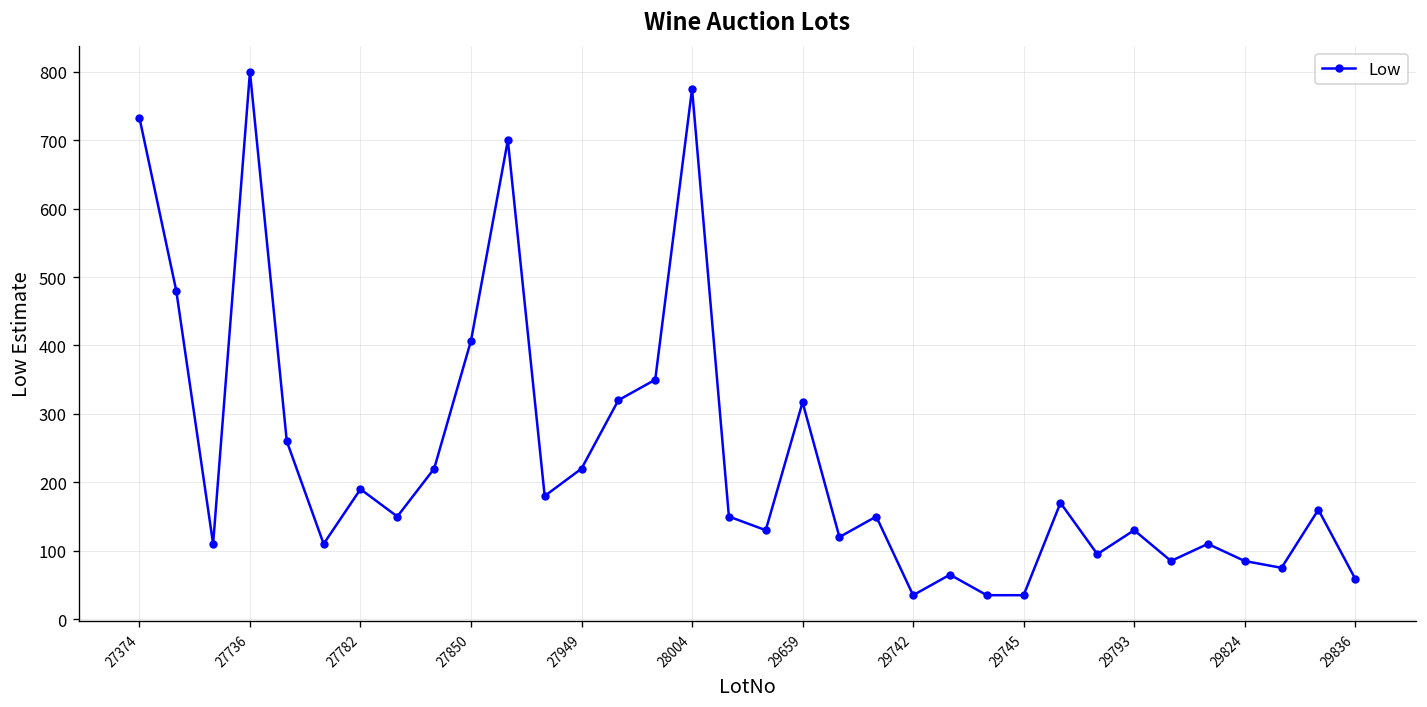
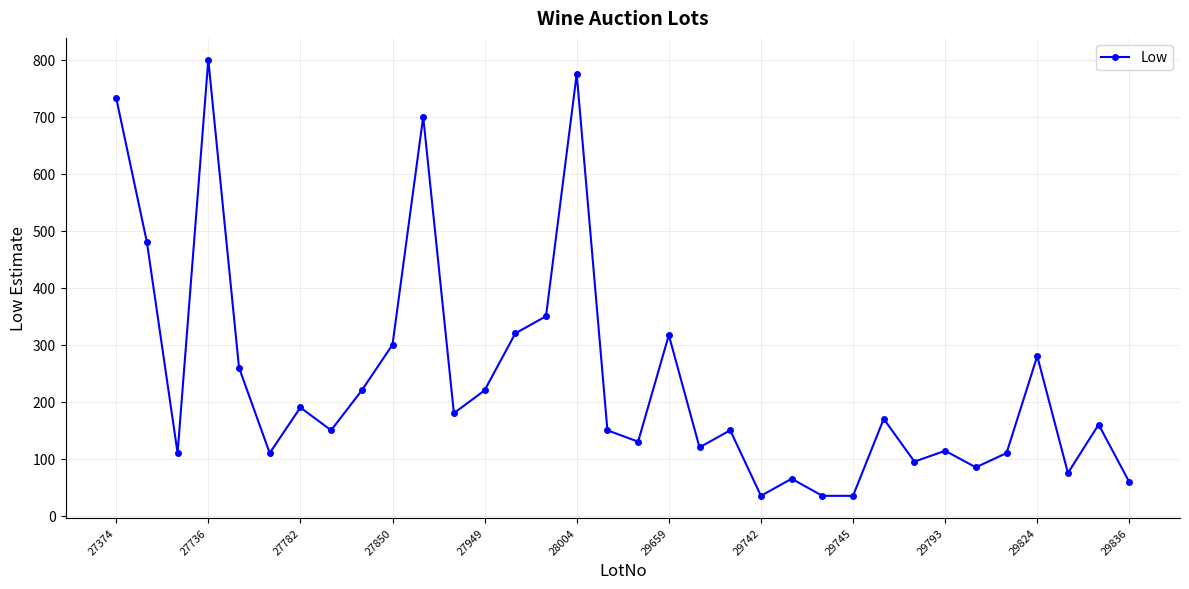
27850: 410 -> 300
29793: 130 -> 110
29824: 90 -> 280
